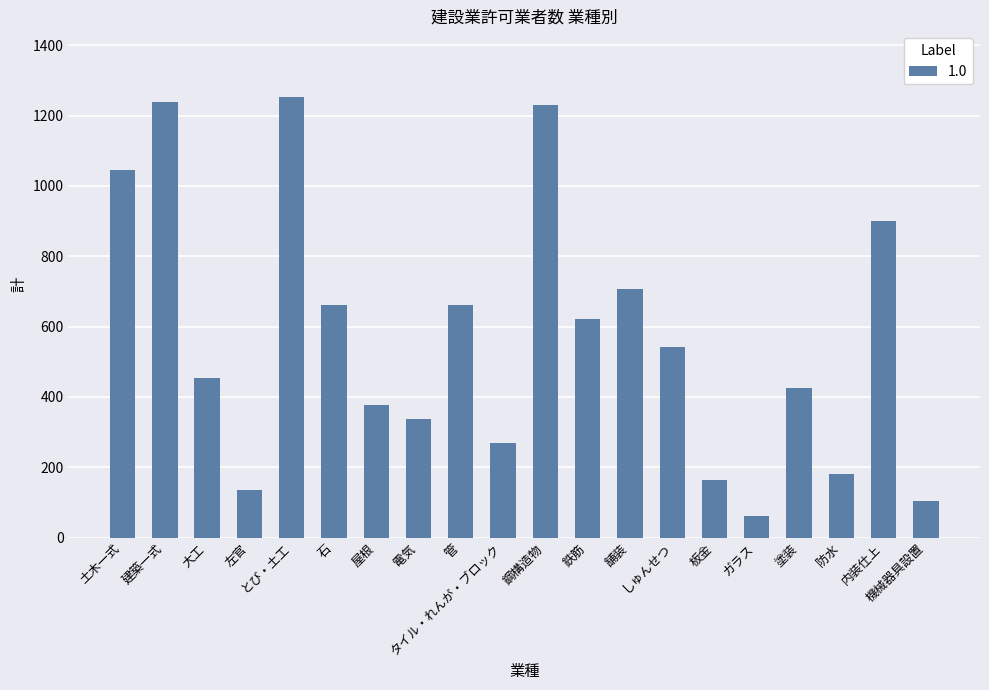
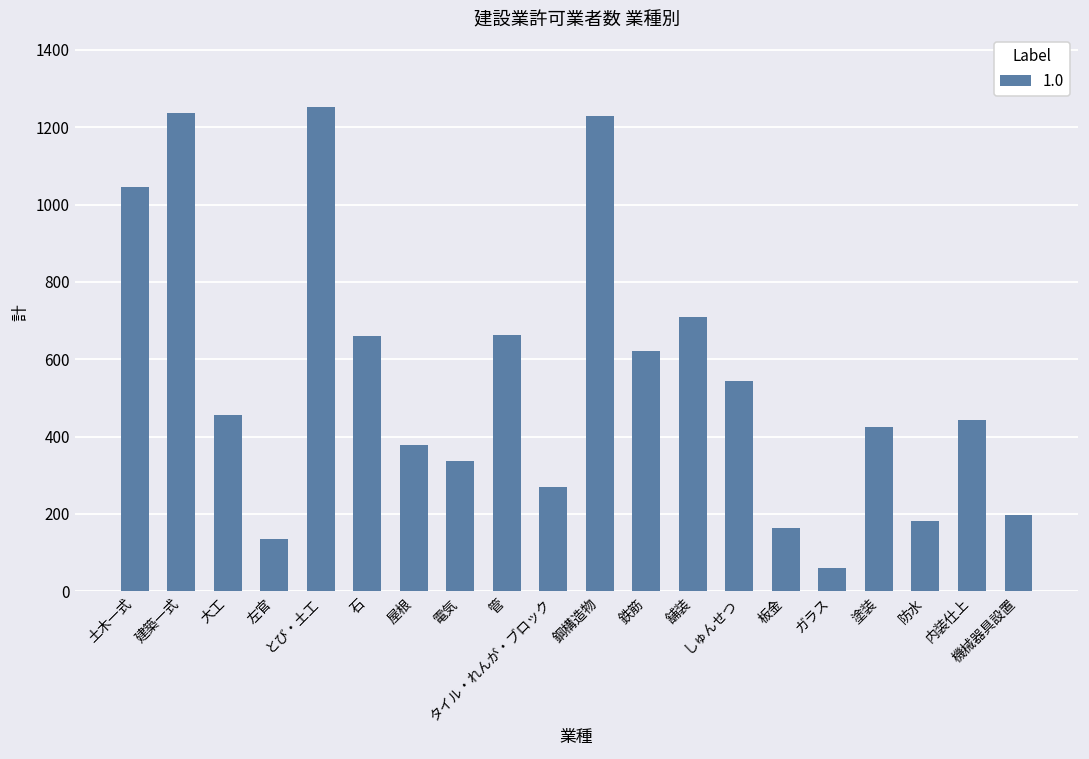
内装仕上: 900 -> 440
機械器具設置: 100 -> 200
